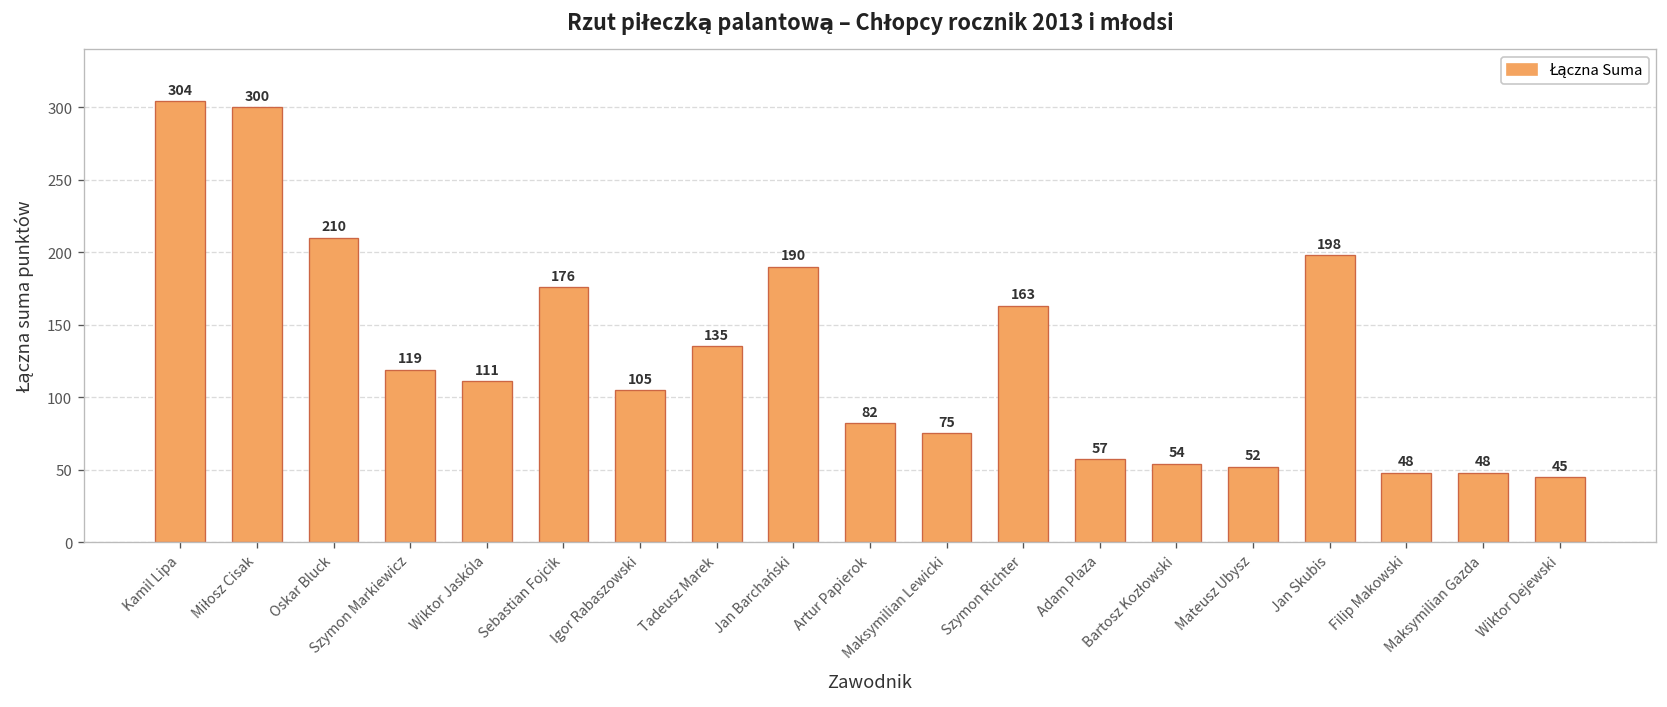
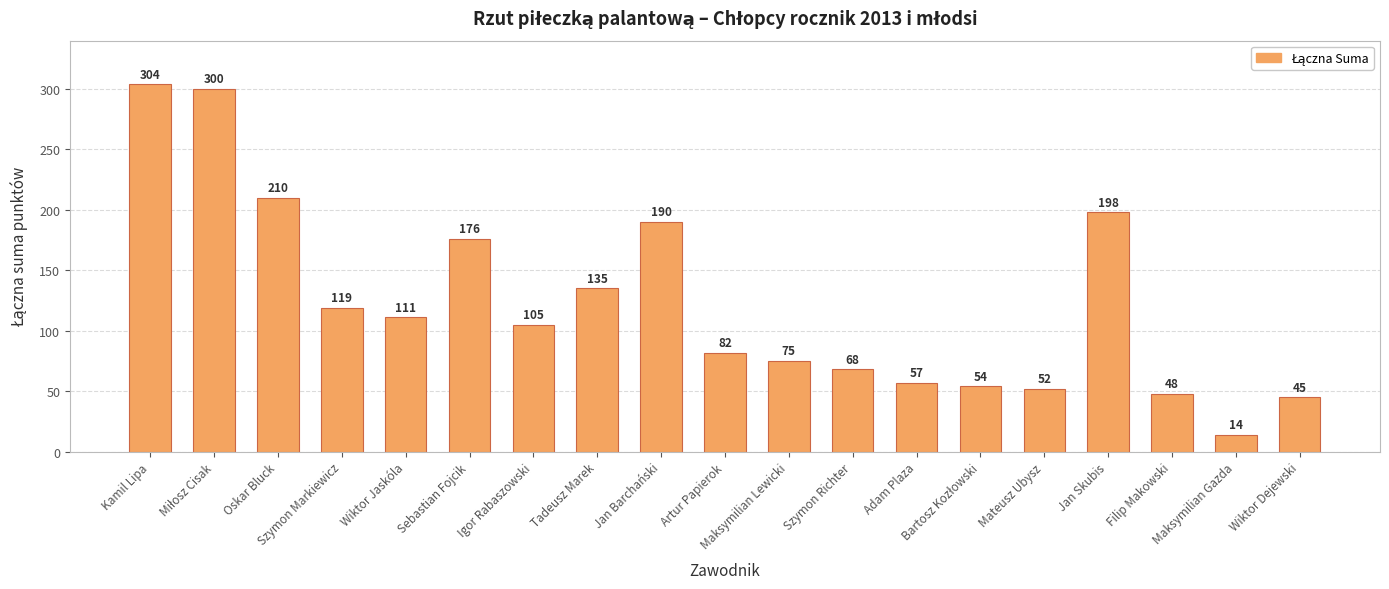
Szymon Richter: 163 -> 68
Maksymilian Gazda: 48 -> 14
